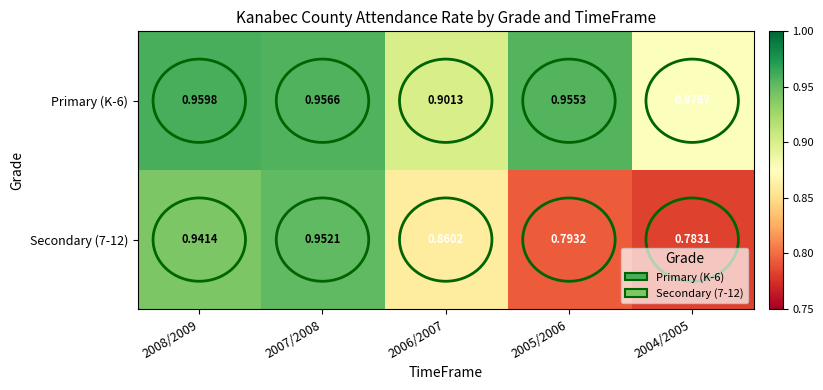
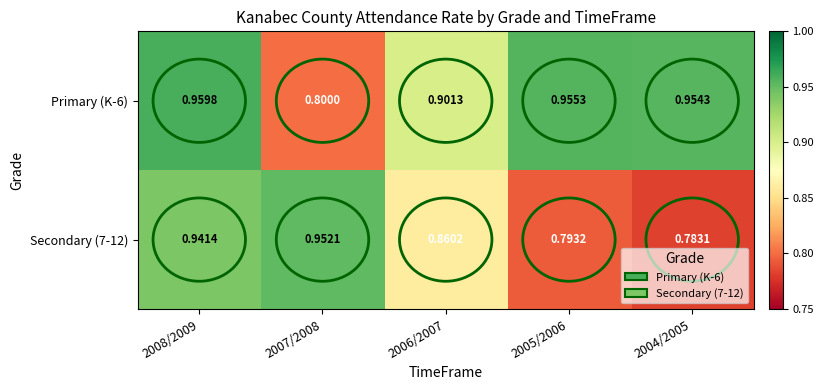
Primary (K-6), 2007/2008: 0.9566 -> 0.8000
Primary (K-6), 2004/2005: 0.8767 -> 0.9543
